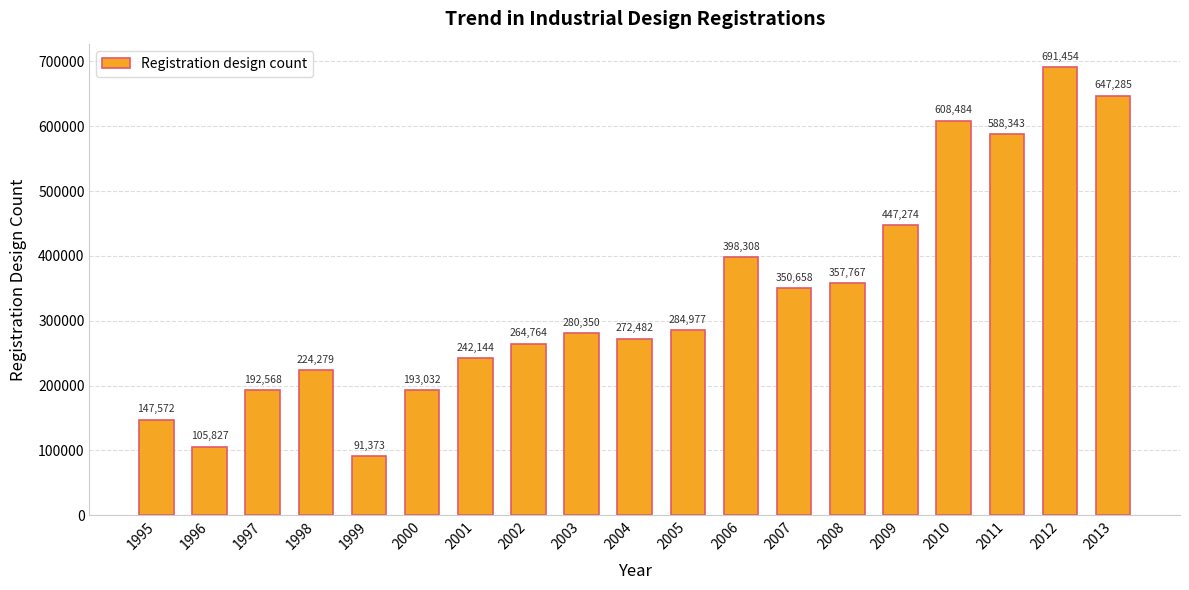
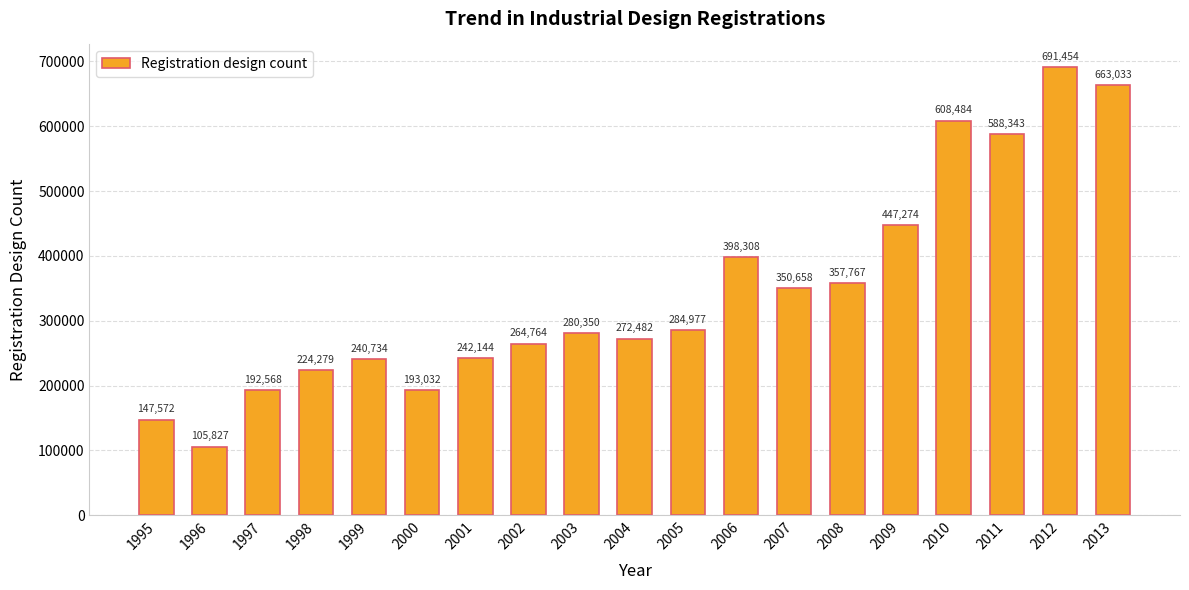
1999: 91,373 -> 240,734
2013: 647,285 -> 663,033
